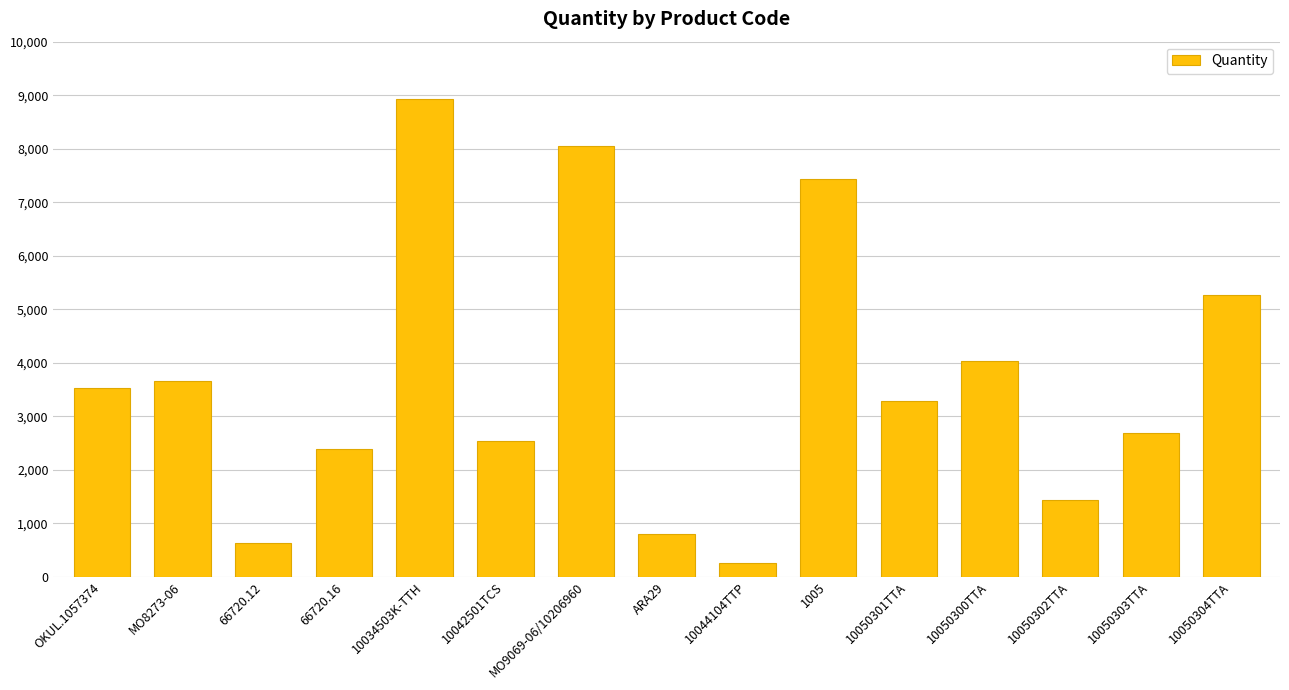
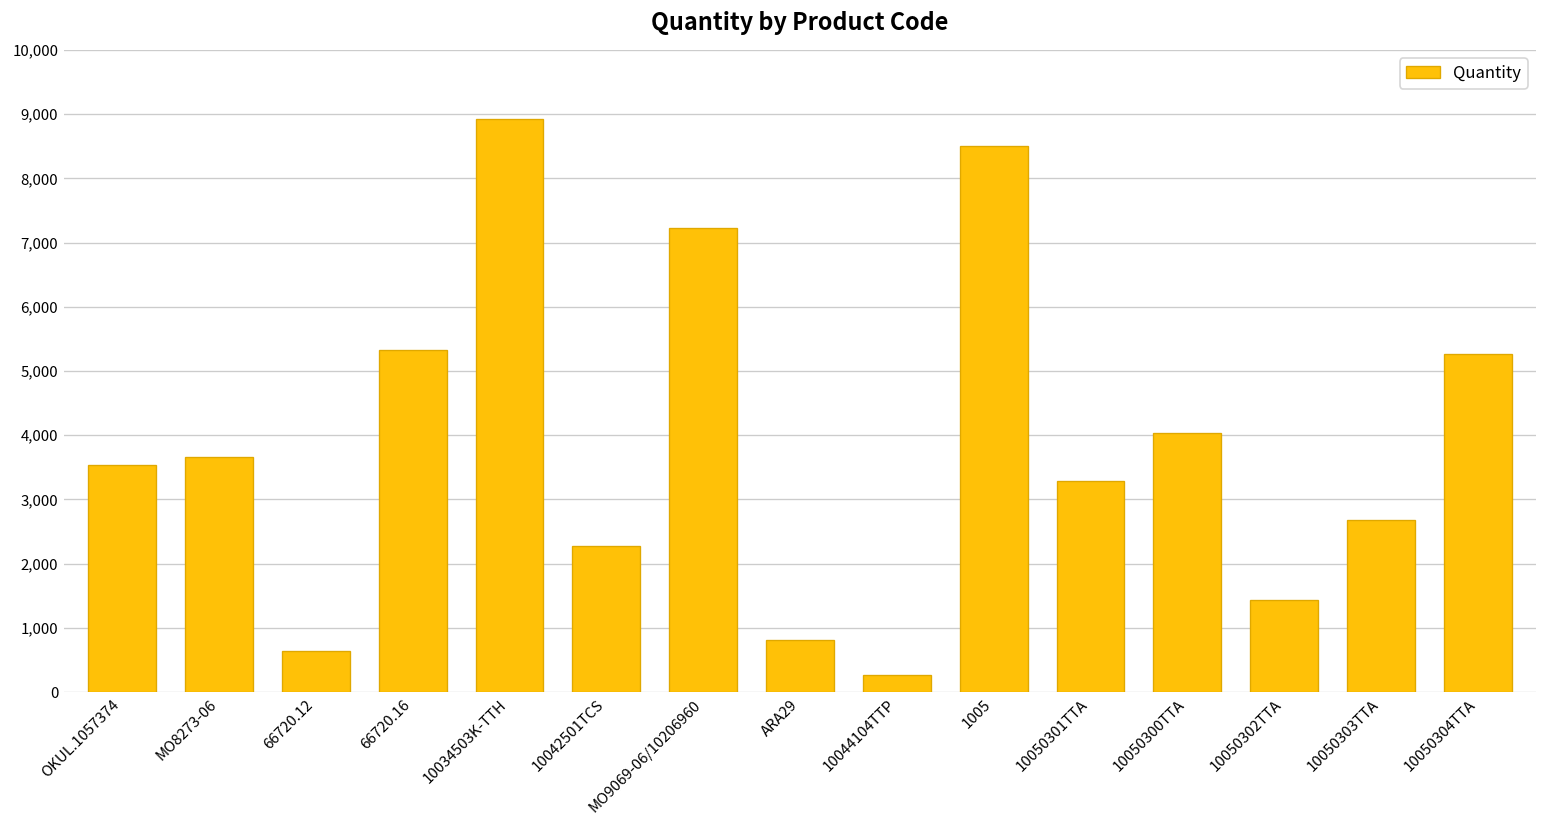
66720.16: 2,400 -> 5,300
10042501TCS: 2,500 -> 2,300
MO9069-06/10206960: 8,100 -> 7,200
1005: 7,400 -> 8,500
